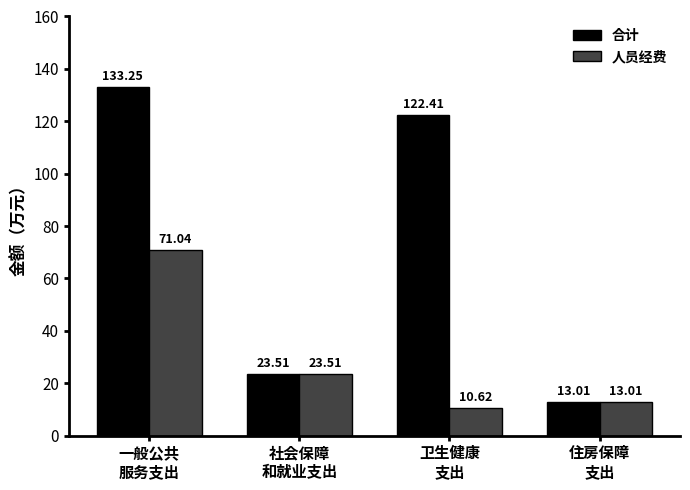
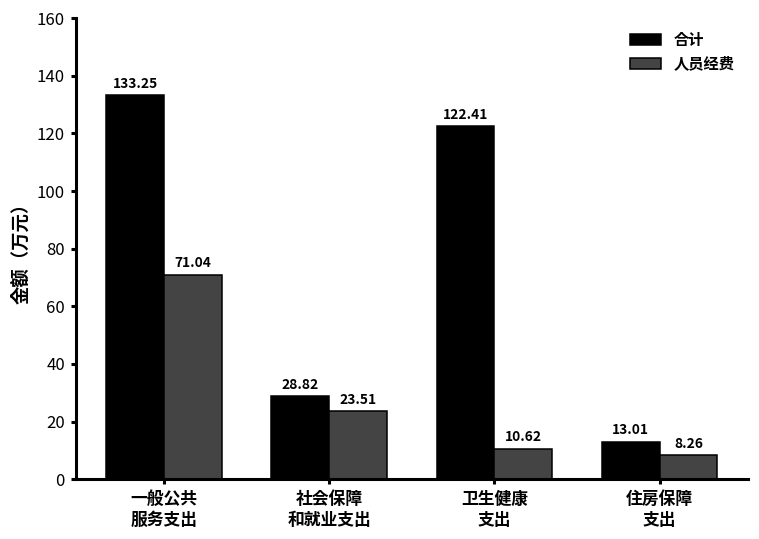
合计, 社会保障 和就业支出: 23.51 -> 28.82
人员经费, 住房保障 支出: 13.01 -> 8.26
